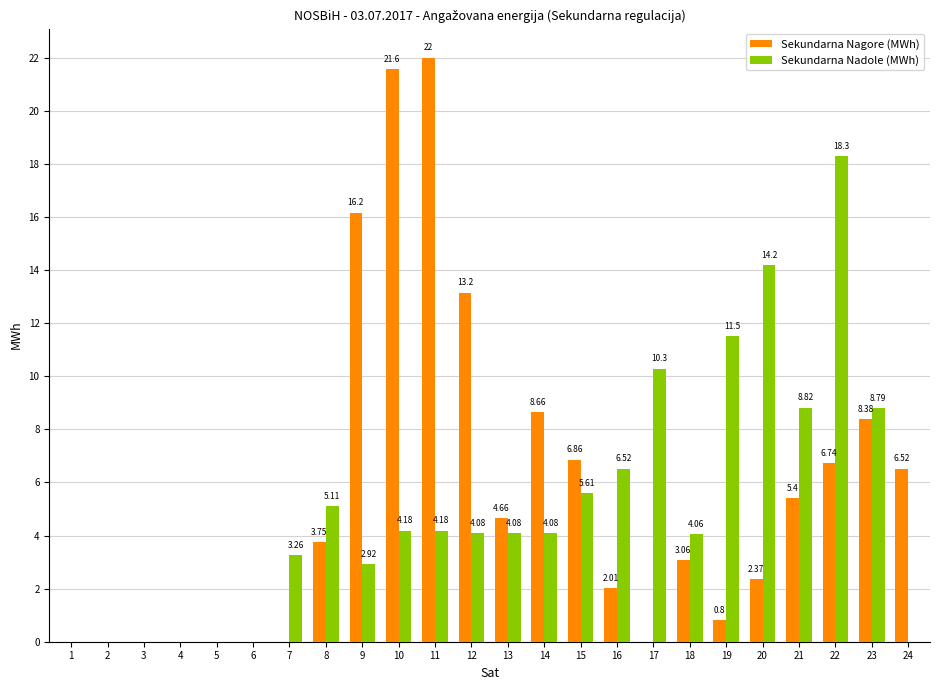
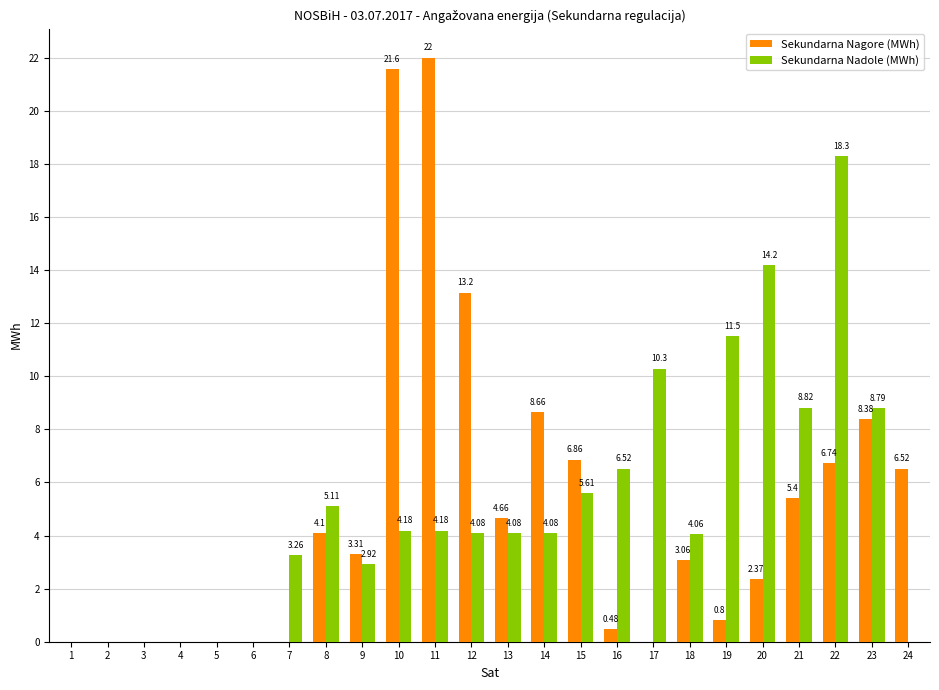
Sekundarna Nagore (MWh), 8: 3.75 -> 4.1
Sekundarna Nagore (MWh), 9: 16.2 -> 3.31
Sekundarna Nagore (MWh), 16: 2.01 -> 0.48
